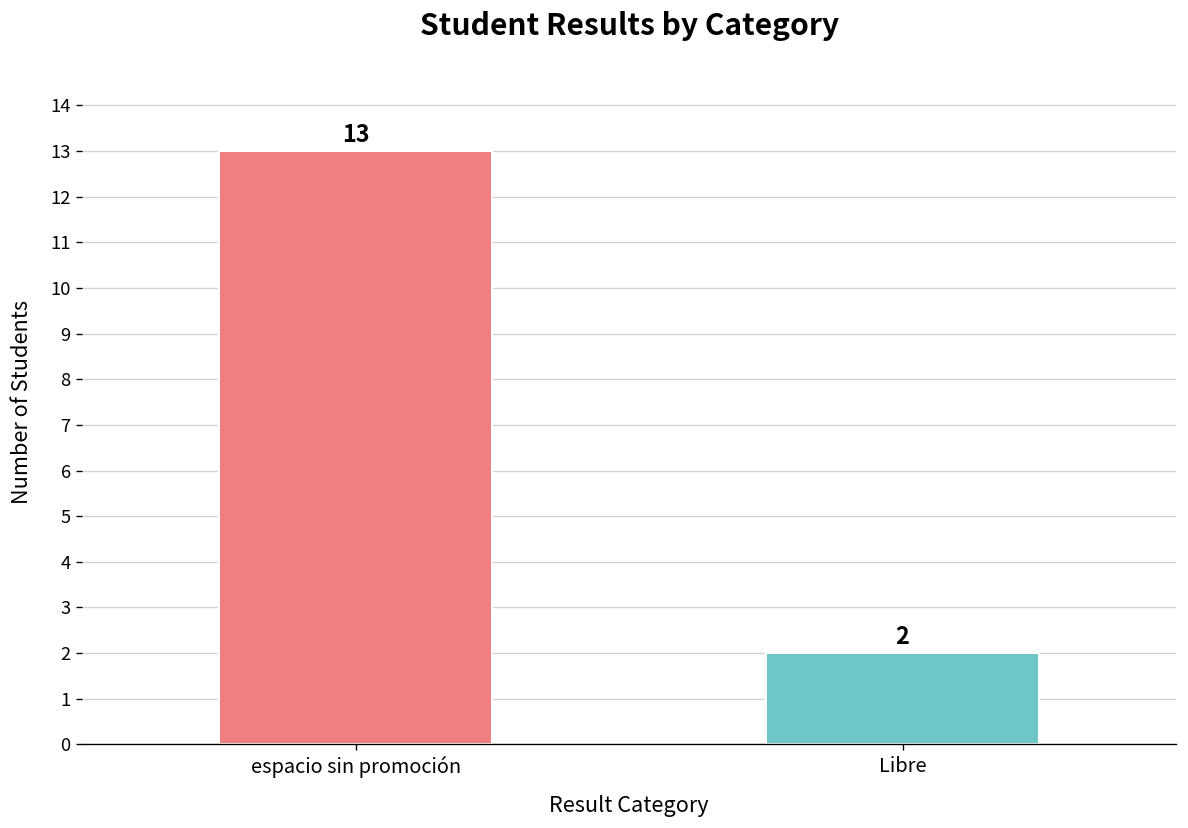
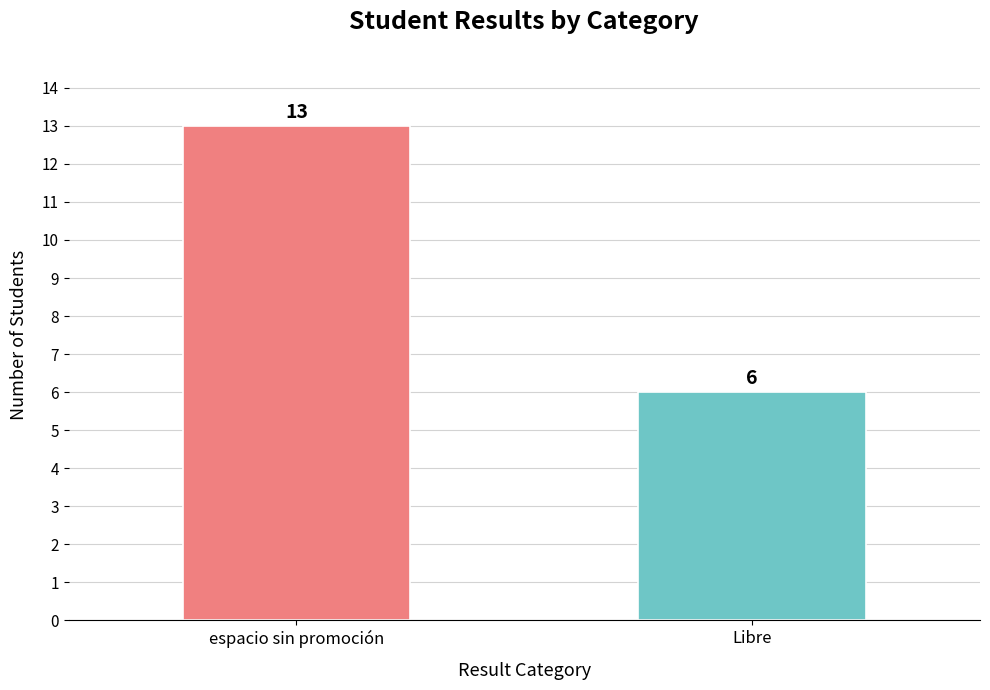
Libre: 2 -> 6
